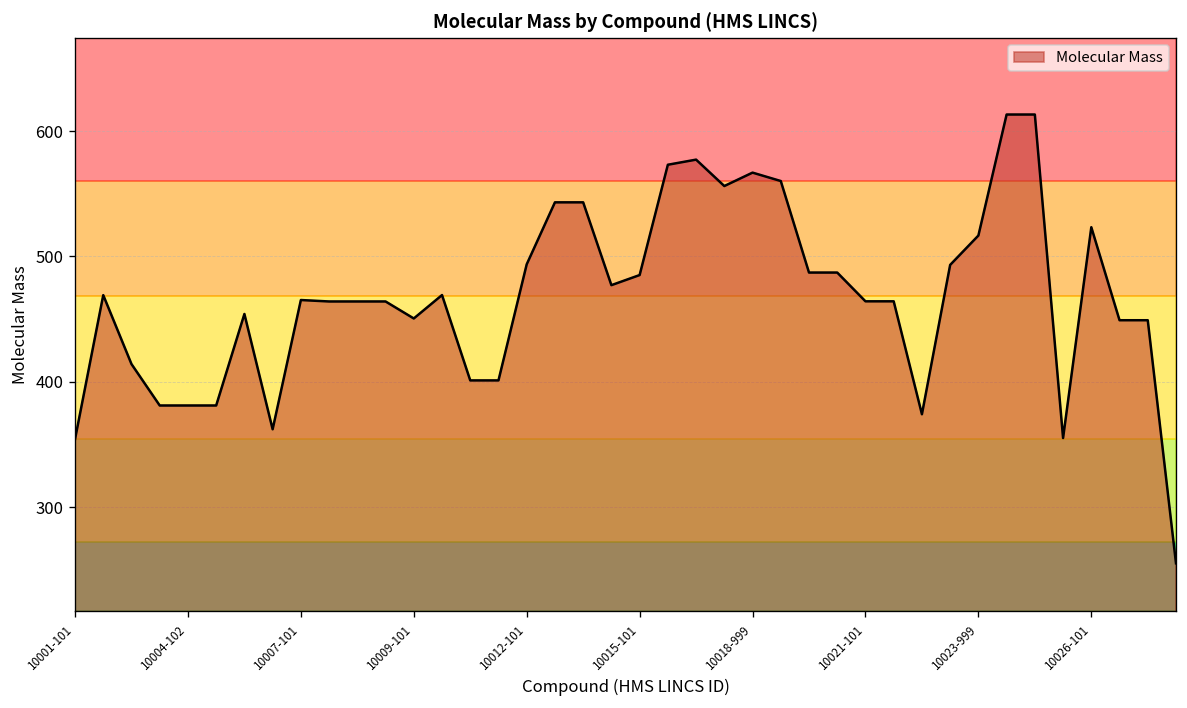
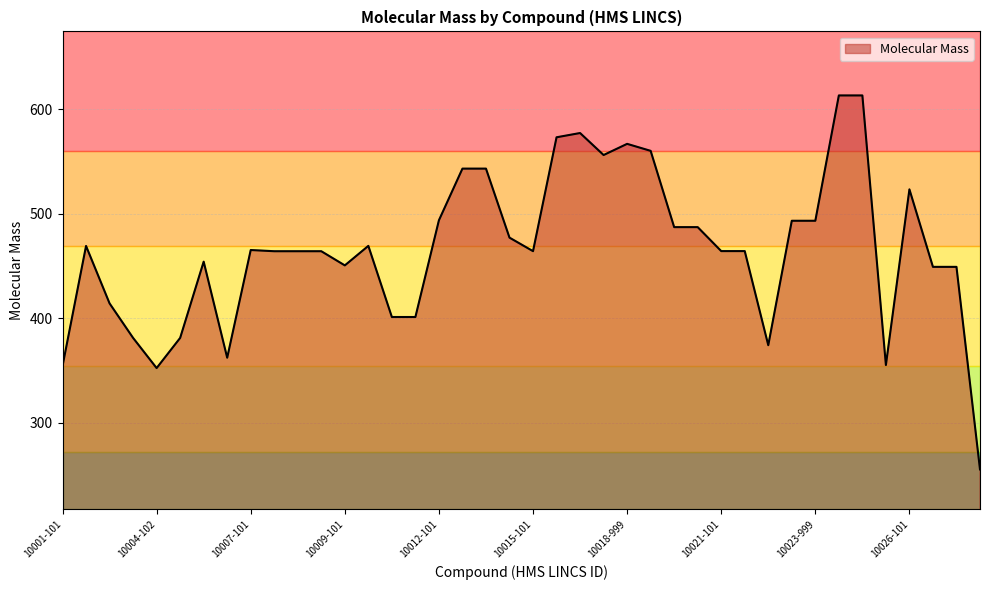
10004-102: 381 -> 352
10015-101: 485 -> 464
10023-999: 517 -> 493
